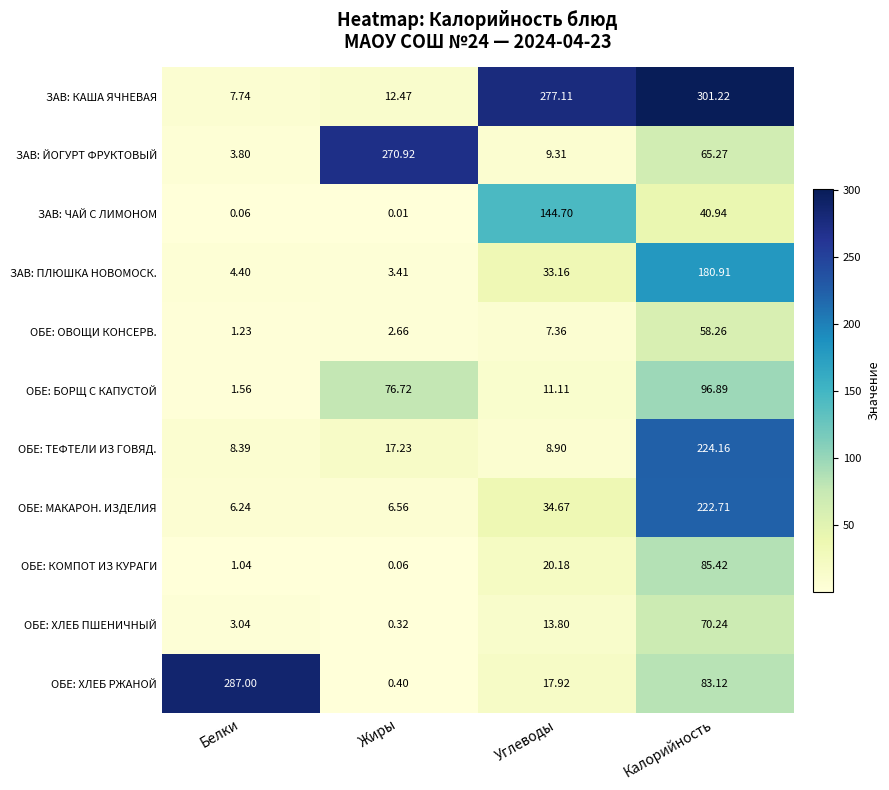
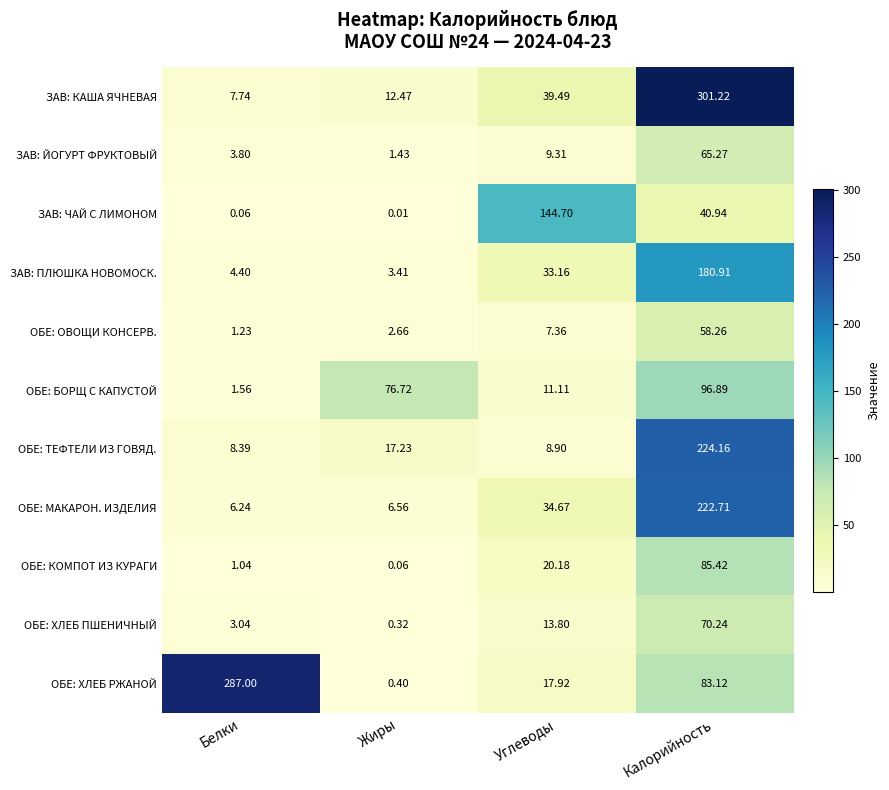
ЗАВ: КАША ЯЧНЕВАЯ, Углеводы: 277.11 -> 39.49
ЗАВ: ЙОГУРТ ФРУКТОВЫЙ, Жиры: 270.92 -> 1.43
